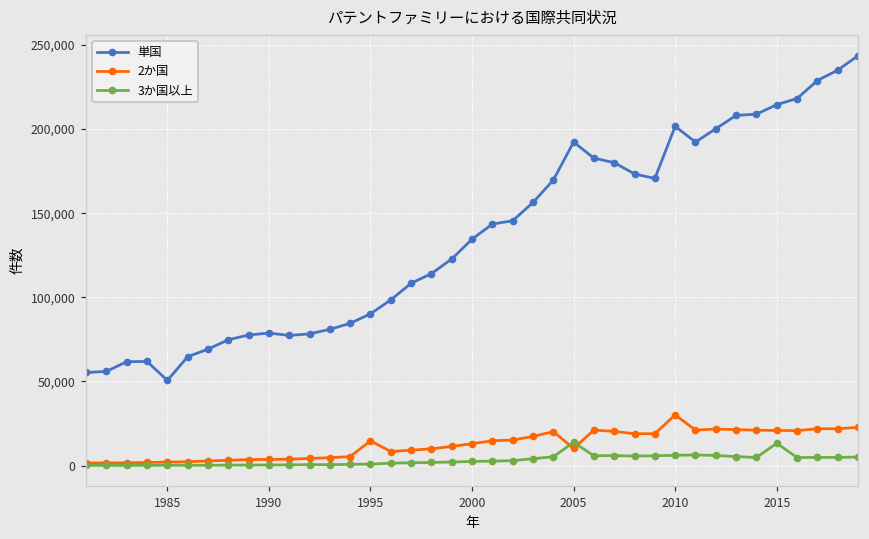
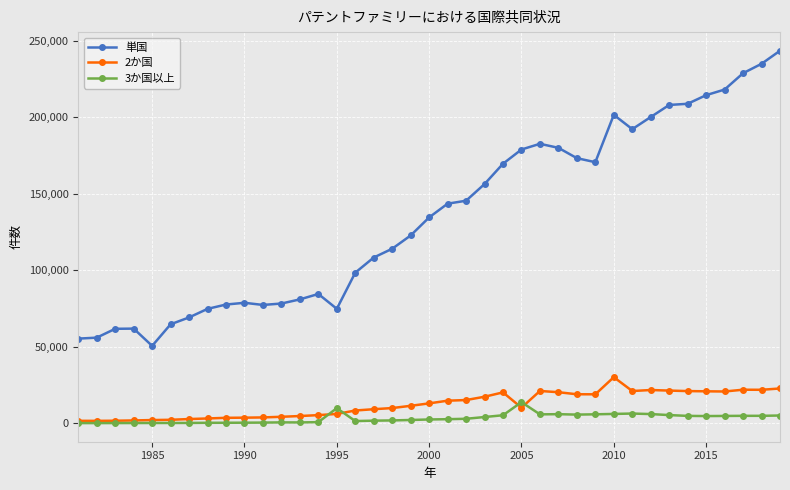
単国, 1995: 90,000 -> 75,000
2か国, 1995: 15,000 -> 6,000
3か国以上, 1995: 1,000 -> 10,000
単国, 2005: 192,000 -> 179,000
3か国以上, 2015: 13,000 -> 5,000
